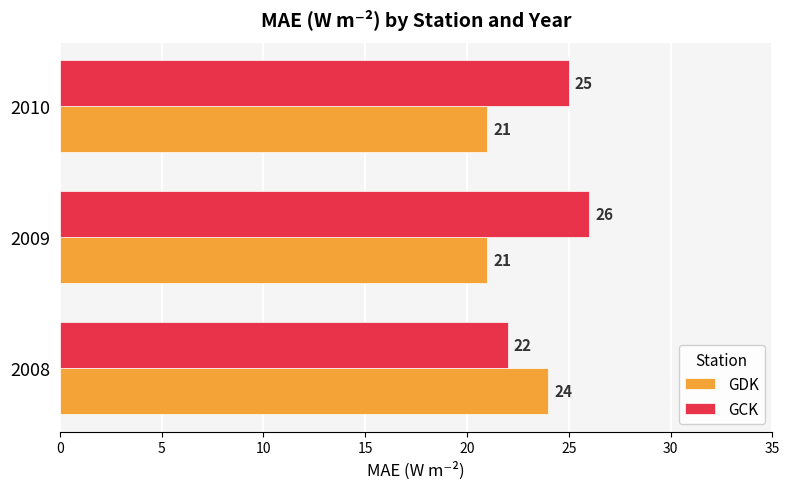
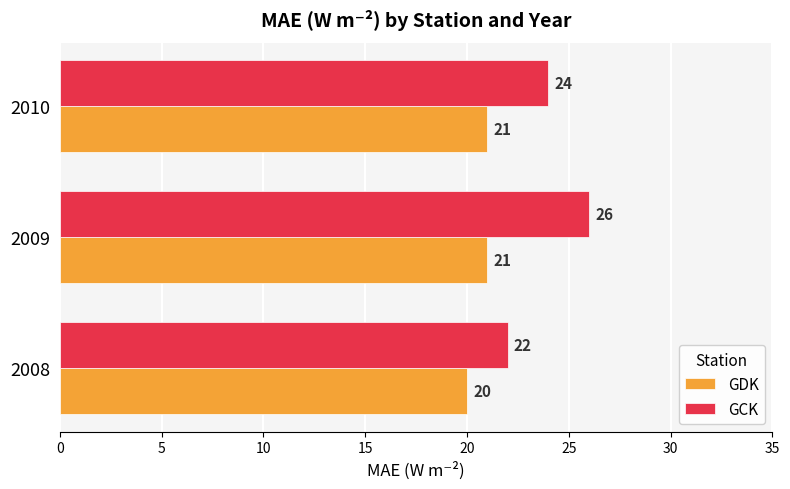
GCK, 2010: 25 -> 24
GDK, 2008: 24 -> 20
